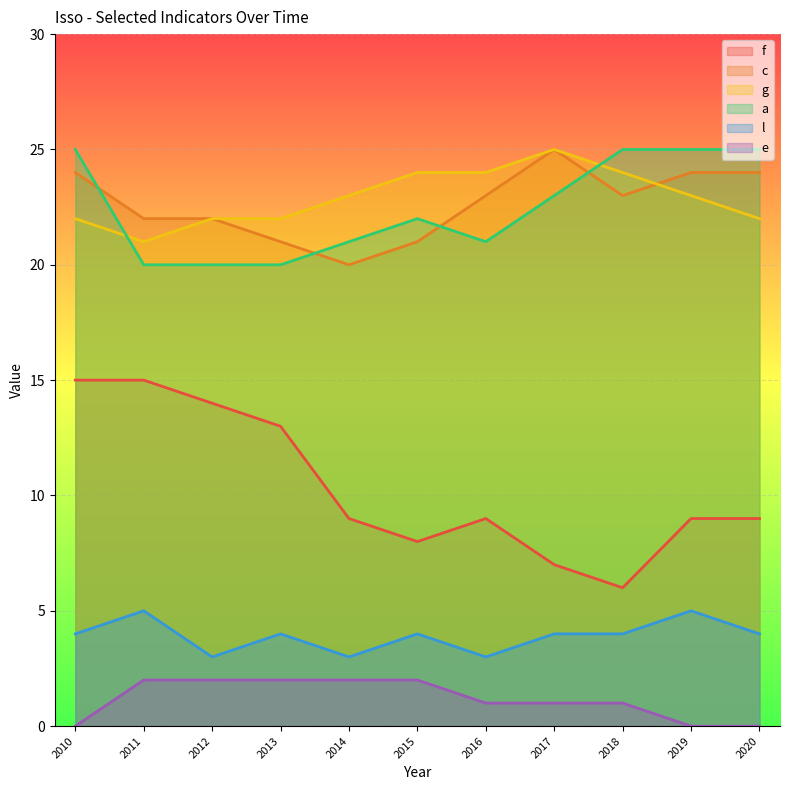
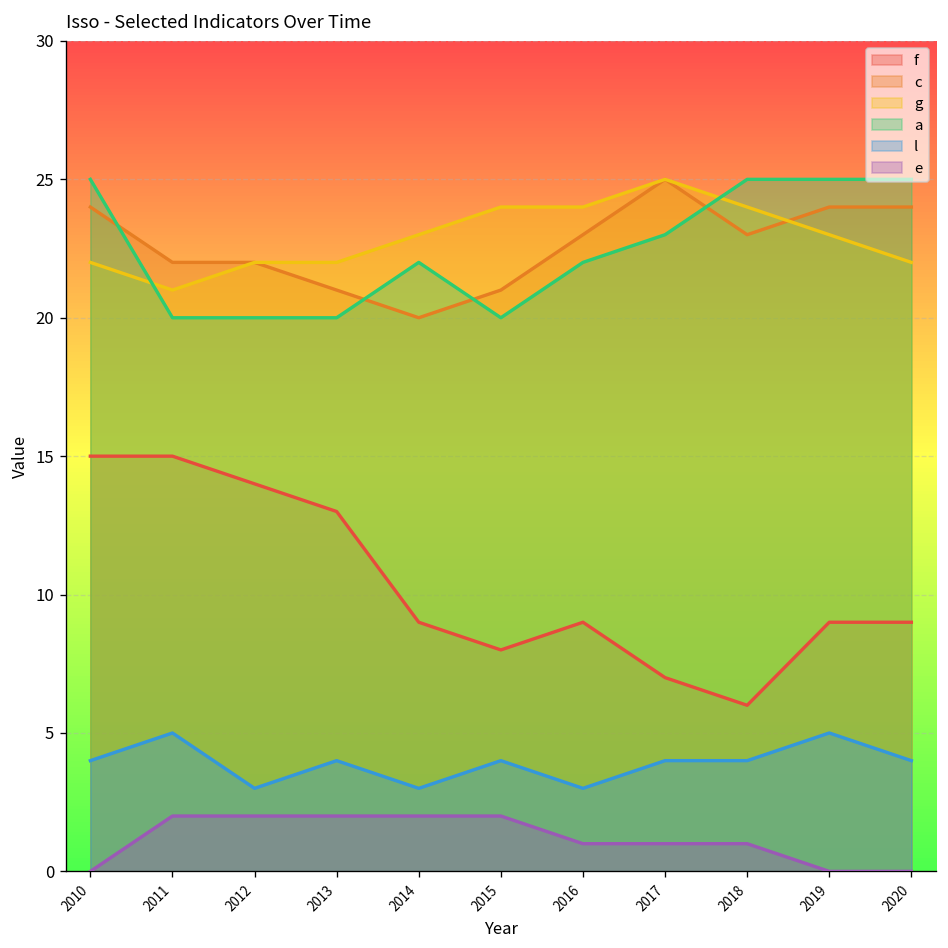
a, 2014: 21 -> 22
a, 2015: 22 -> 20
a, 2016: 21 -> 22
